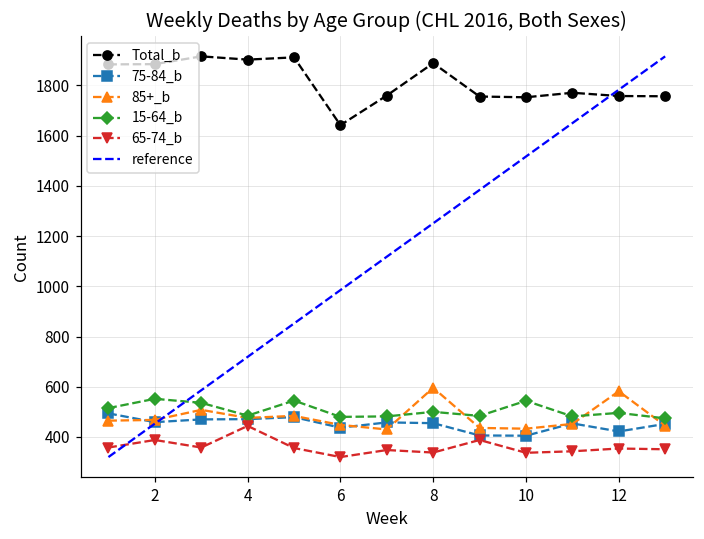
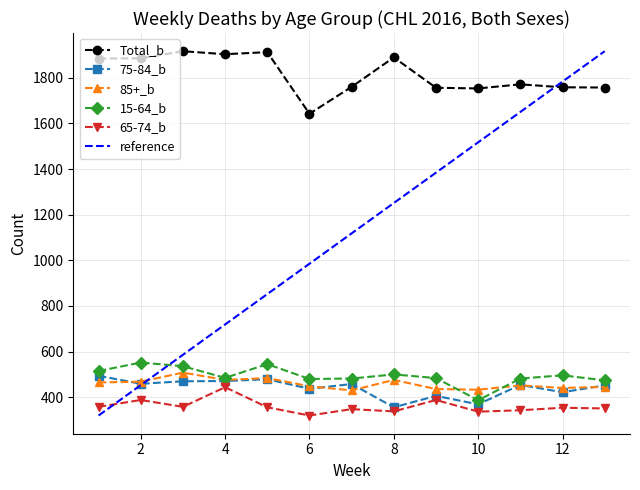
75-84_b, 8: 460 -> 360
85+_b, 8: 600 -> 480
75-84_b, 10: 410 -> 370
15-64_b, 10: 540 -> 390
85+_b, 12: 580 -> 440
